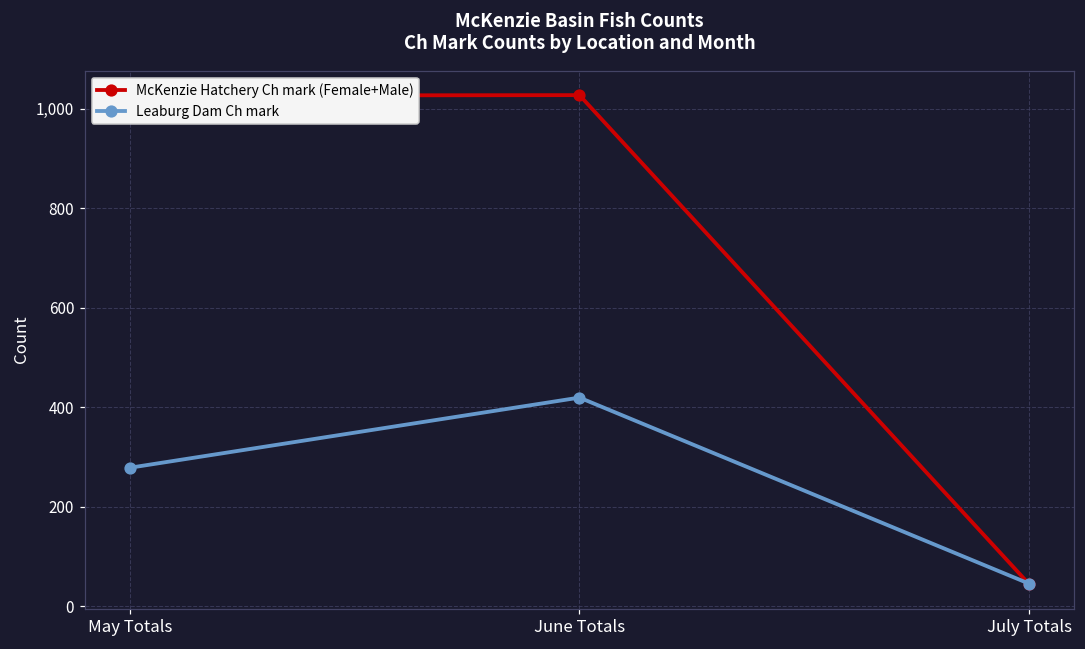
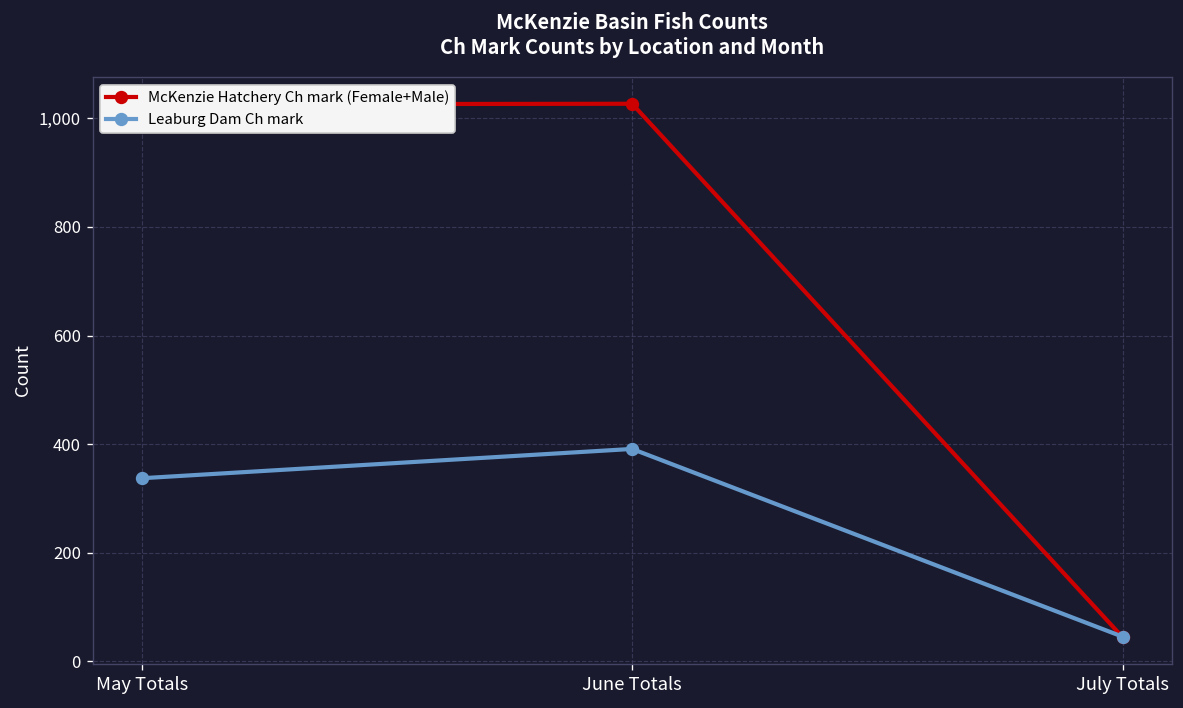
Leaburg Dam Ch mark, May Totals: 280 -> 340
Leaburg Dam Ch mark, June Totals: 420 -> 390
